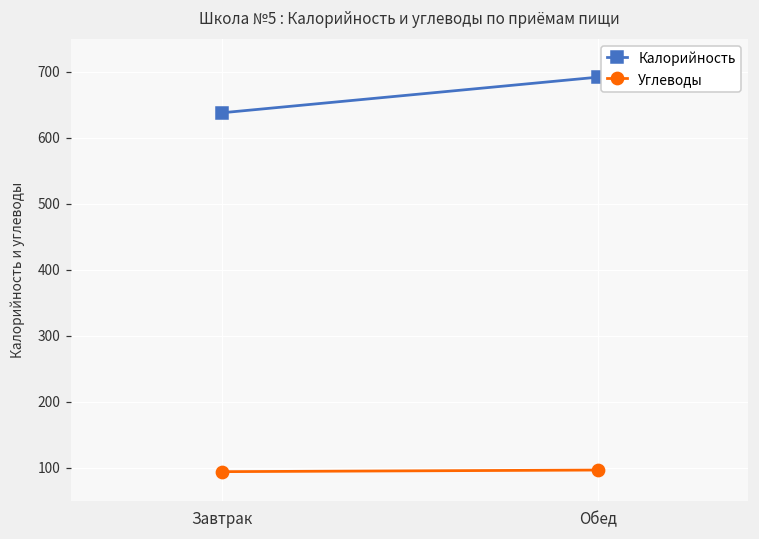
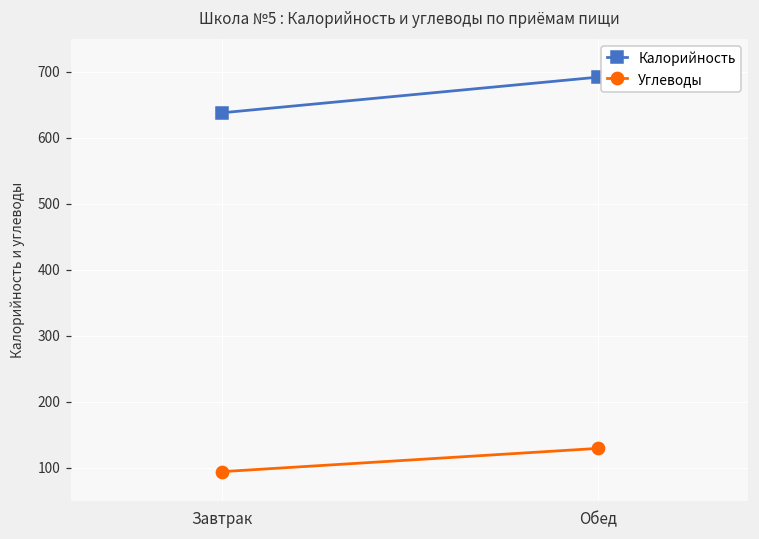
Углеводы, Обед: 100 -> 130
